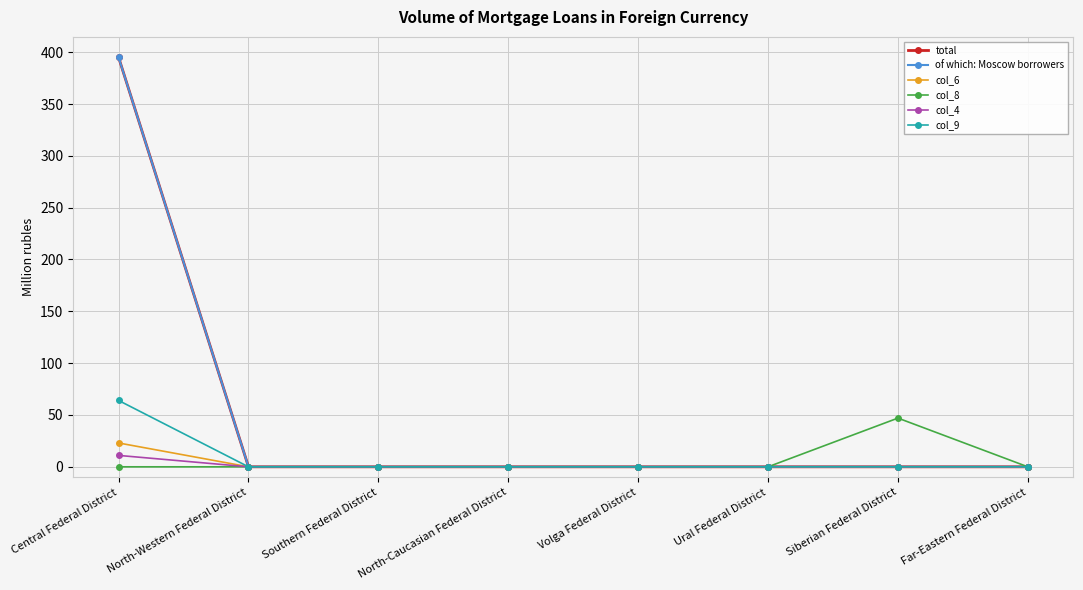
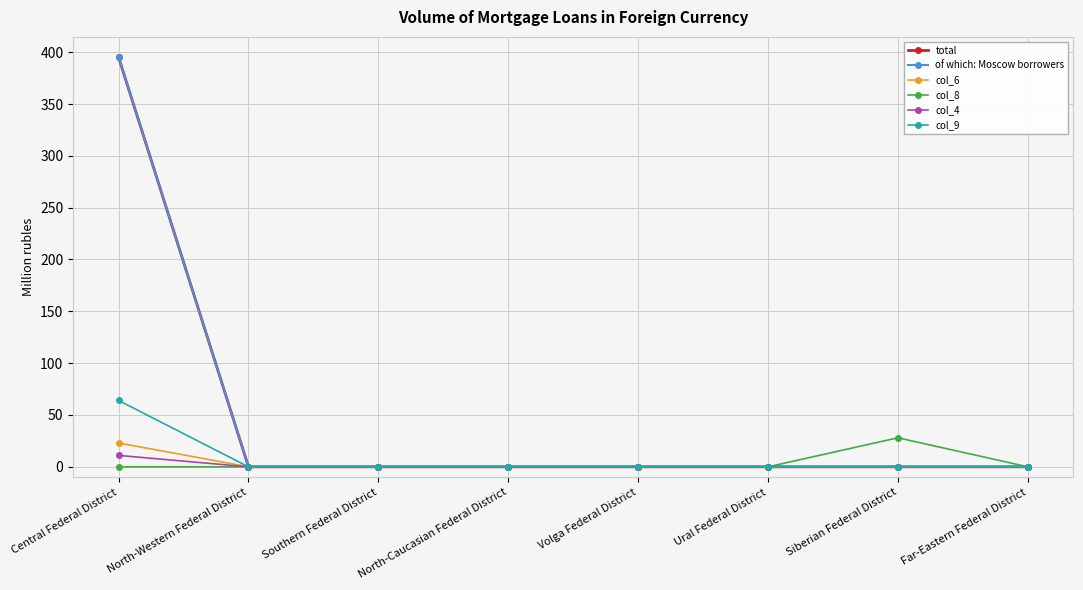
col_8, Siberian Federal District: 47 -> 28
